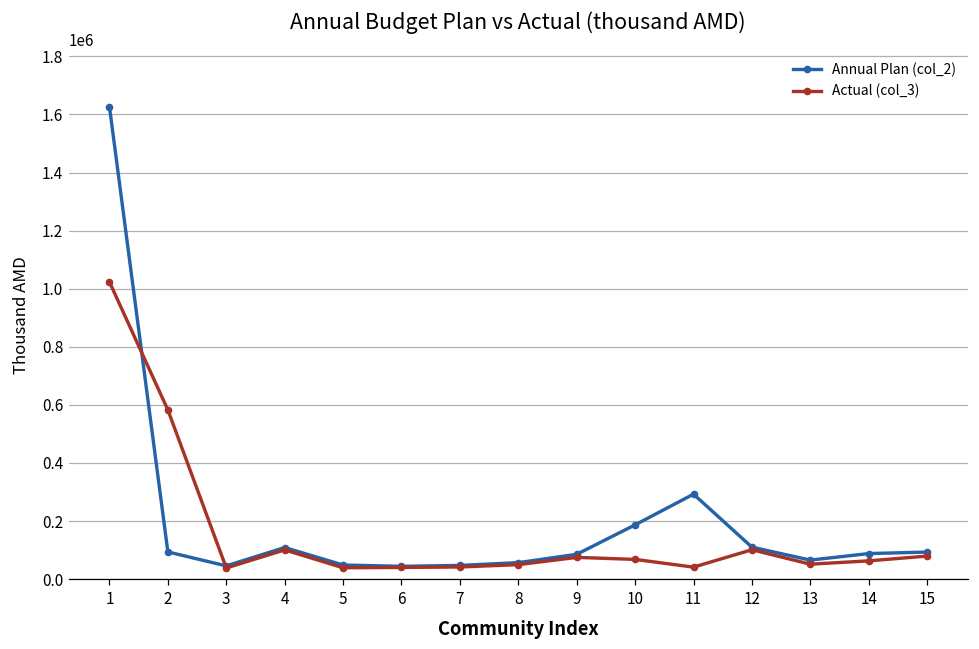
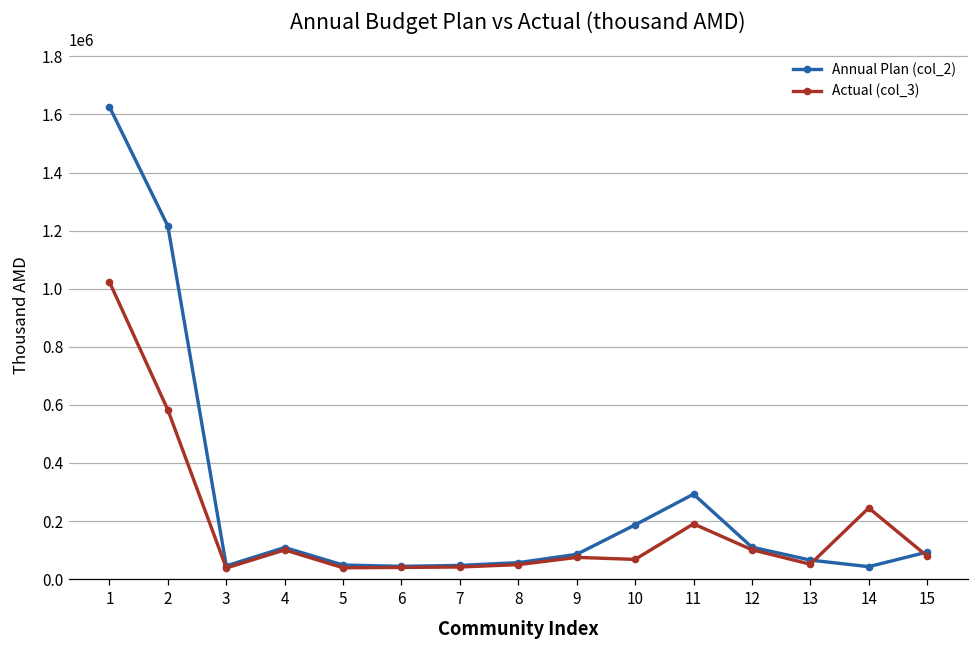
Annual Plan (col_2), 2: 90000 -> 1220000
Actual (col_3), 11: 40000 -> 190000
Annual Plan (col_2), 14: 90000 -> 40000
Actual (col_3), 14: 60000 -> 250000
